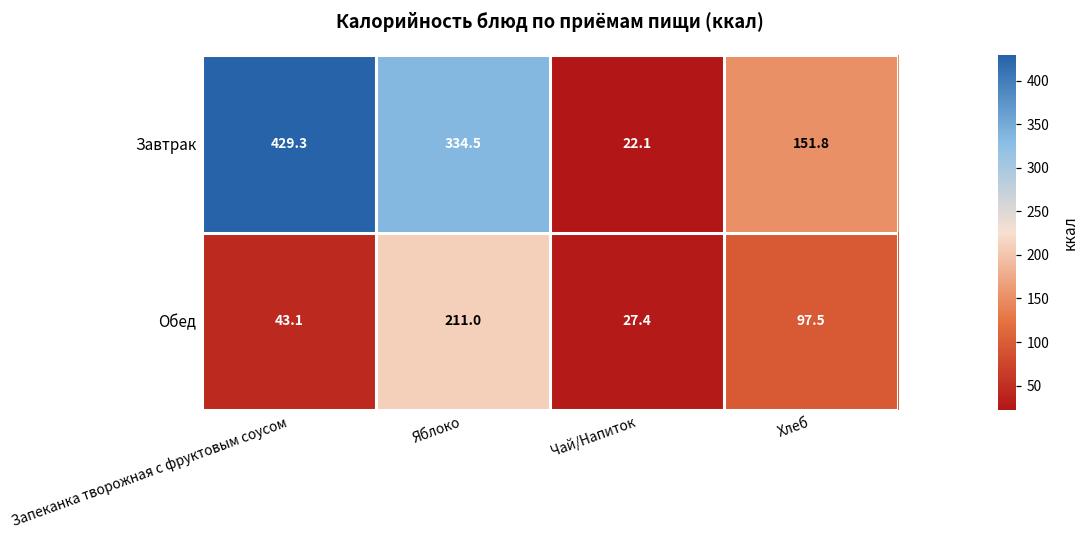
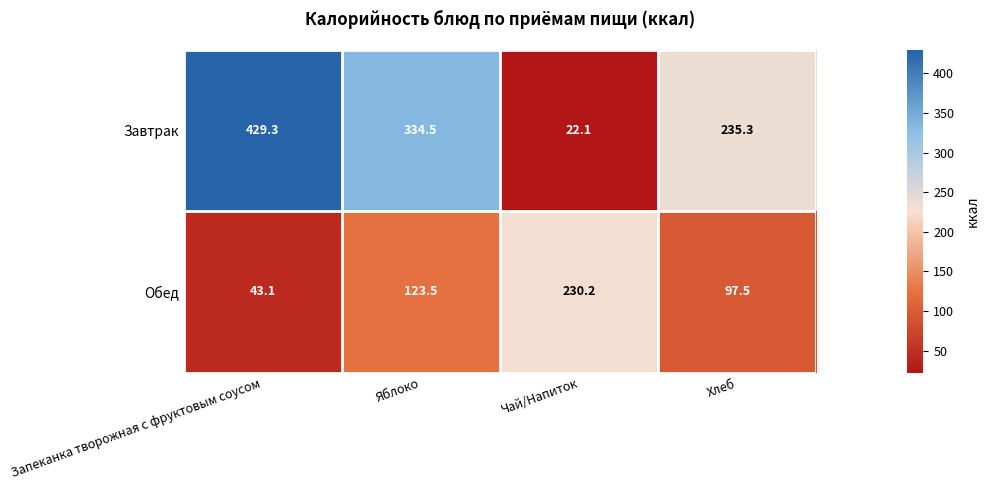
Завтрак, Хлеб: 151.8 -> 235.3
Обед, Яблоко: 211.0 -> 123.5
Обед, Чай/Напиток: 27.4 -> 230.2
